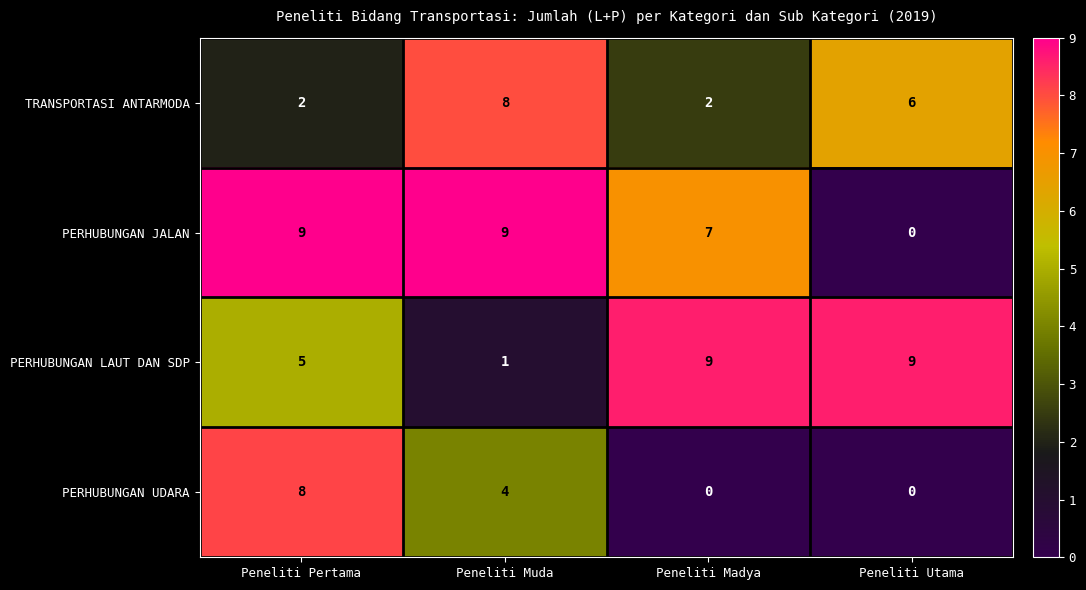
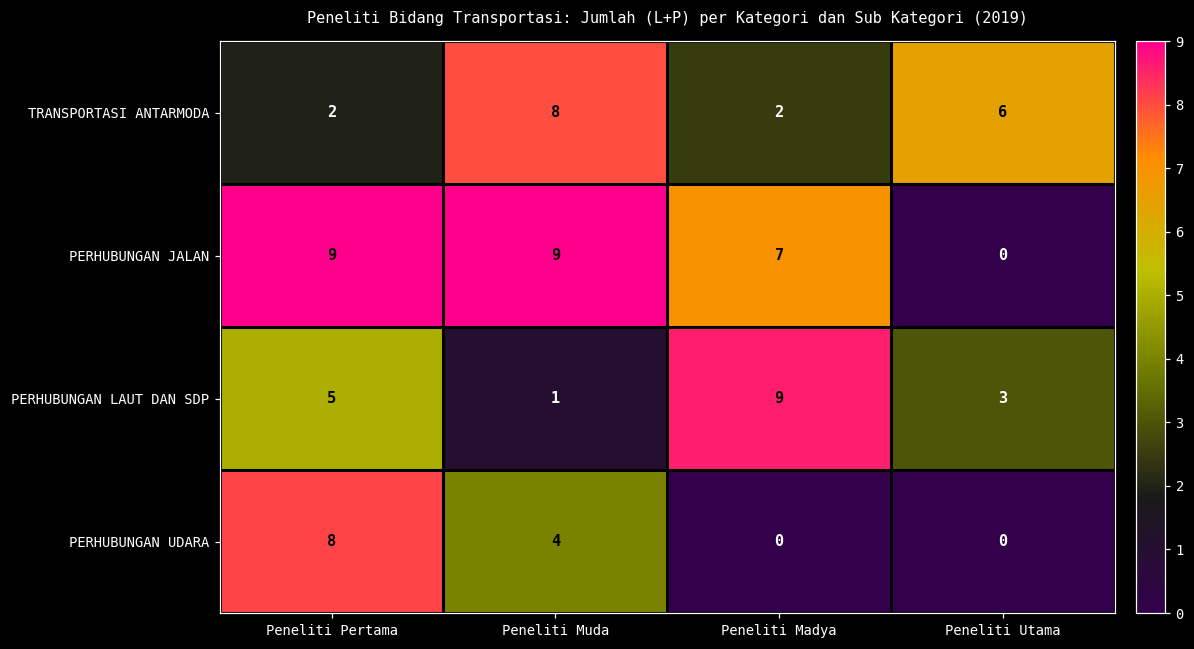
PERHUBUNGAN LAUT DAN SDP, Peneliti Utama: 9 -> 3
